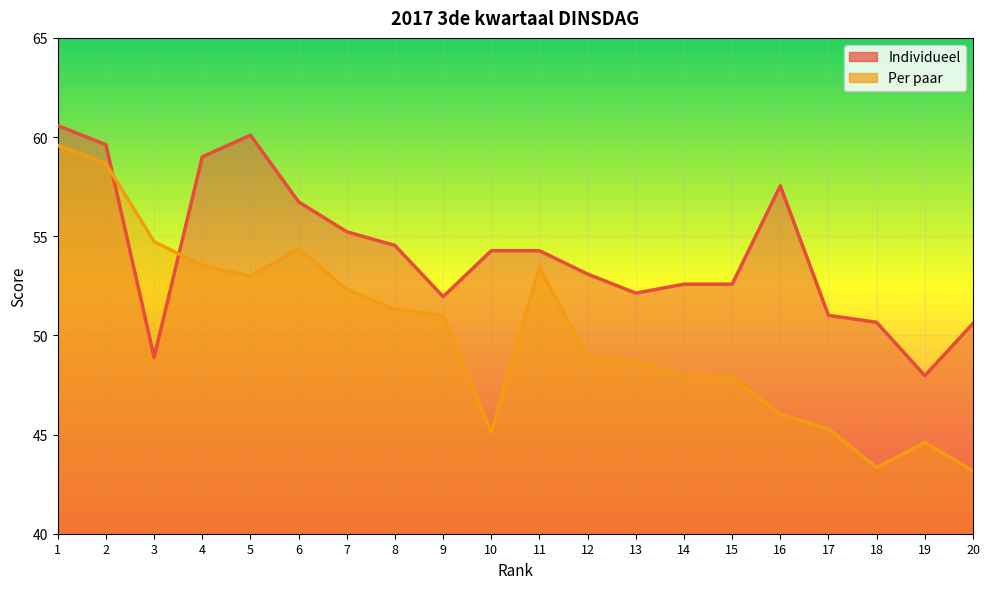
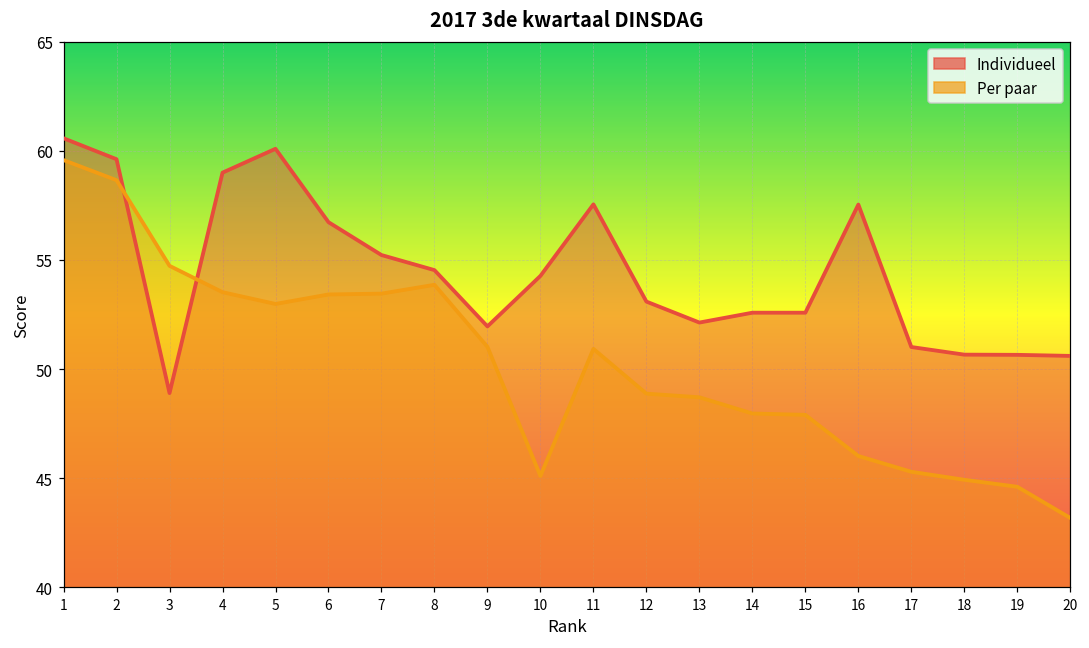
Per paar, 6: 54.4 -> 53.4
Per paar, 7: 52.3 -> 53.5
Per paar, 8: 51.3 -> 53.9
Individueel, 11: 54.3 -> 57.5
Per paar, 11: 53.4 -> 50.9
Per paar, 18: 43.3 -> 44.9
Individueel, 19: 48.0 -> 50.7
